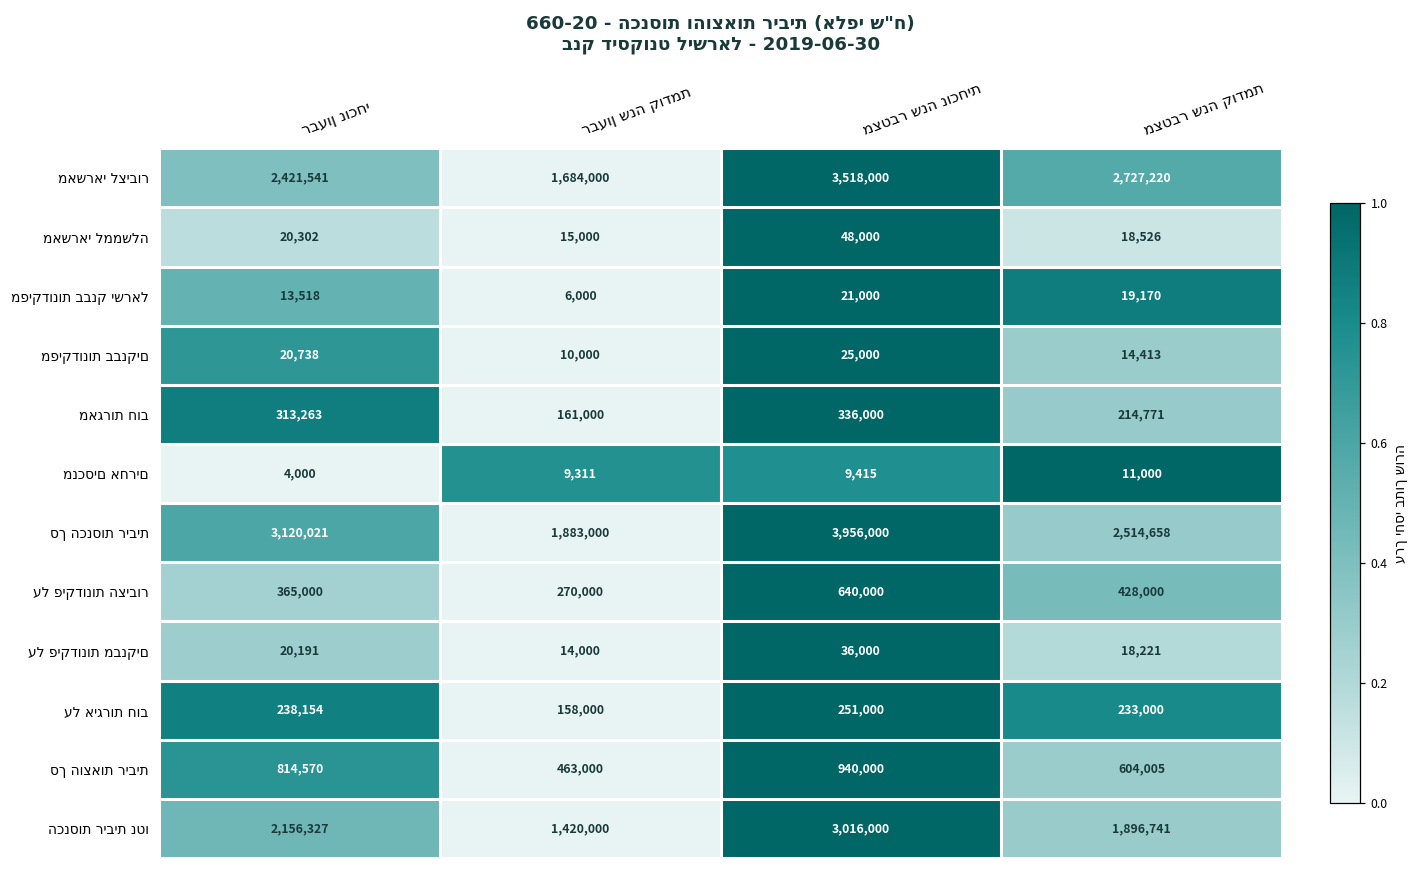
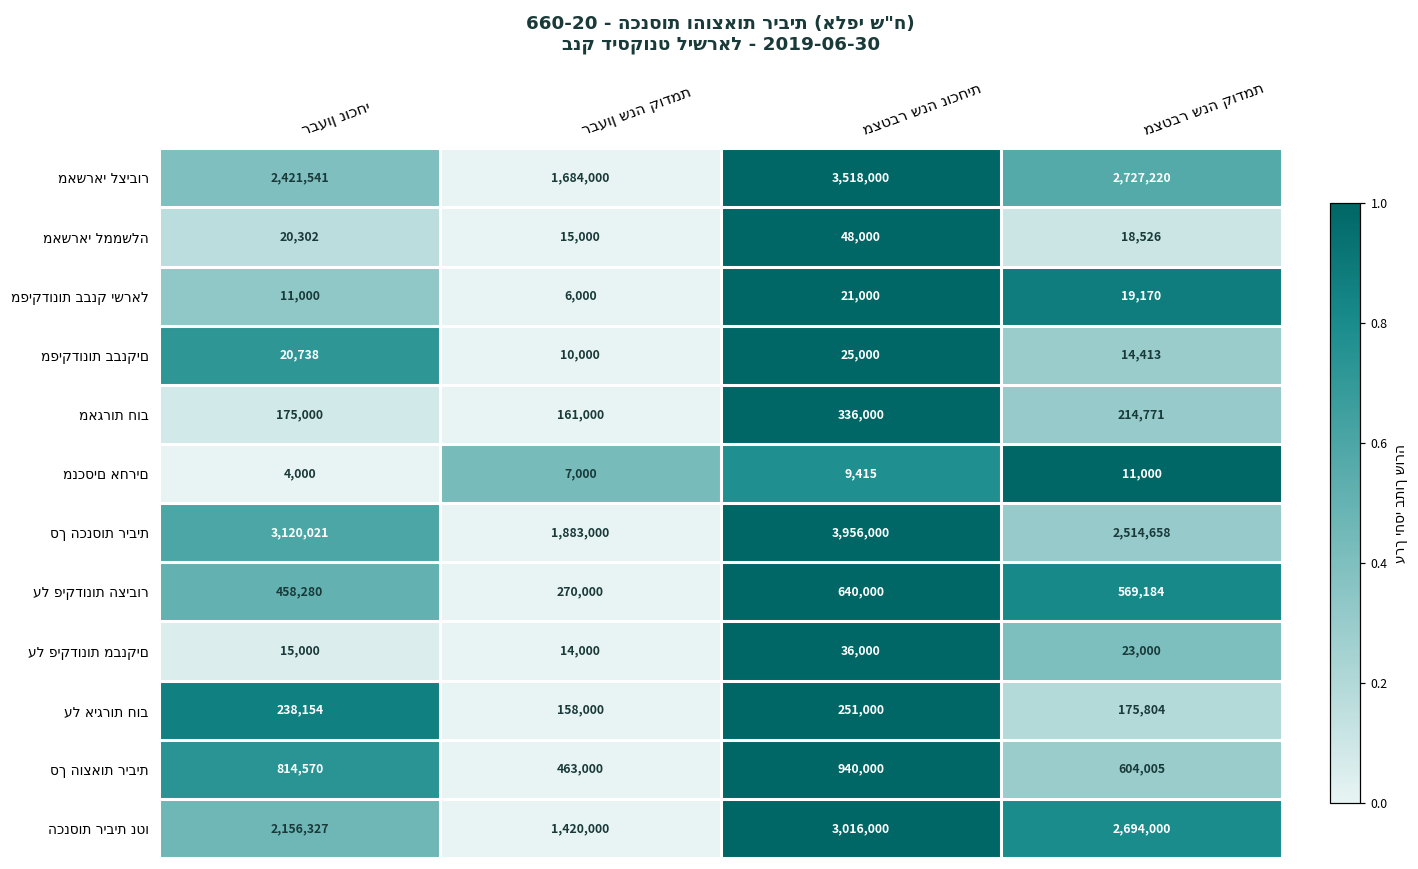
מפיקדונות בבנק ישראל, רבעון נוכחי: 13,518 -> 11,000
מאגרות חוב, רבעון נוכחי: 313,263 -> 175,000
מנכסים אחרים, רבעון שנה קודמת: 9,311 -> 7,000
על פיקדונות הציבור, רבעון נוכחי: 365,000 -> 458,280
על פיקדונות הציבור, מצטבר שנה קודמת: 428,000 -> 569,184
על פיקדונות מבנקים, רבעון נוכחי: 20,191 -> 15,000
על פיקדונות מבנקים, מצטבר שנה קודמת: 18,221 -> 23,000
על איגרות חוב, מצטבר שנה קודמת: 233,000 -> 175,804
הכנסות ריבית נטו, מצטבר שנה קודמת: 1,896,741 -> 2,694,000
